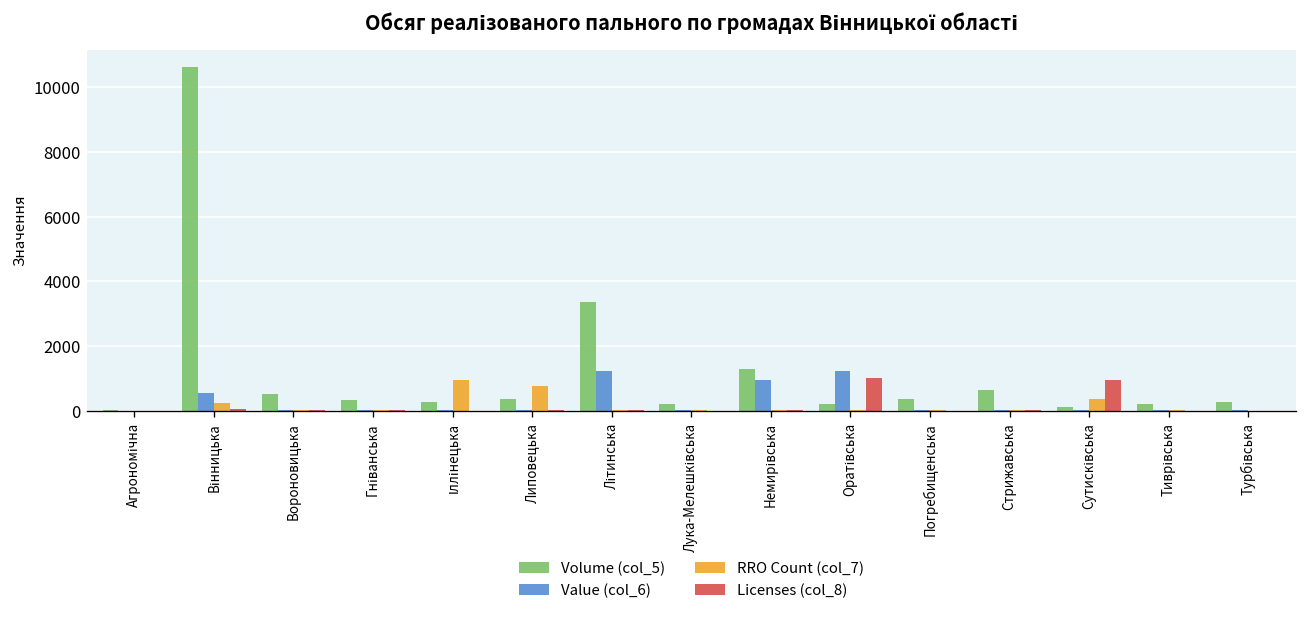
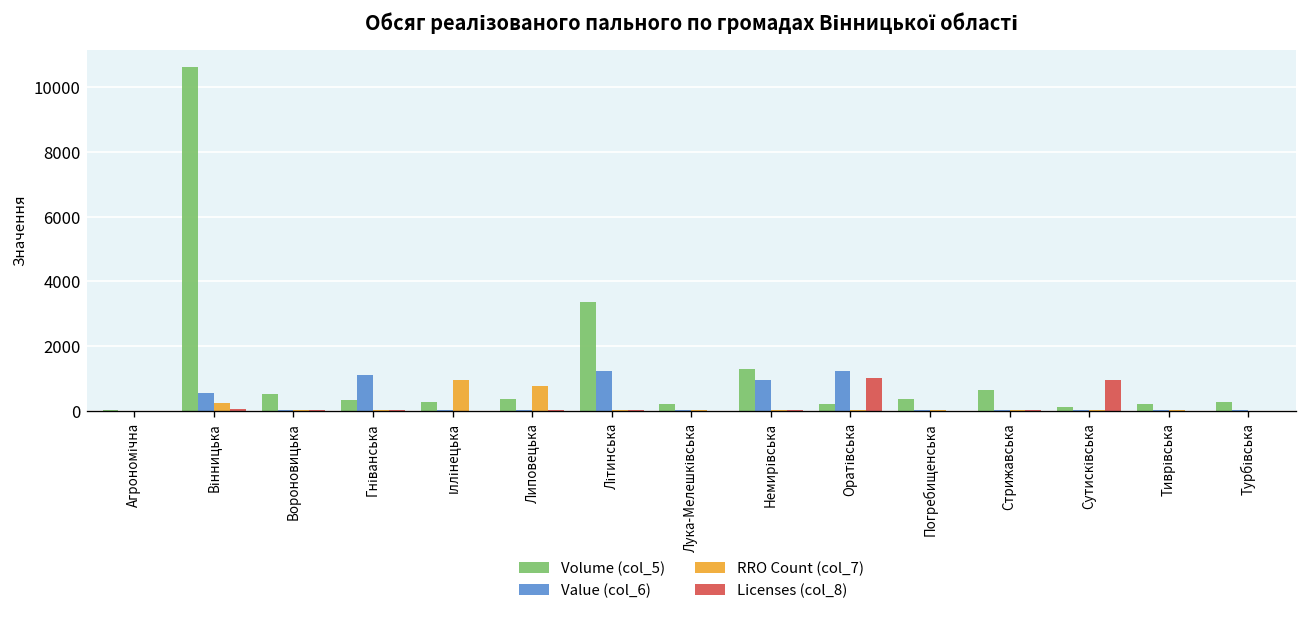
Value (col_6), Гніванська: 0 -> 1100
RRO Count (col_7), Сутисківська: 400 -> 0
